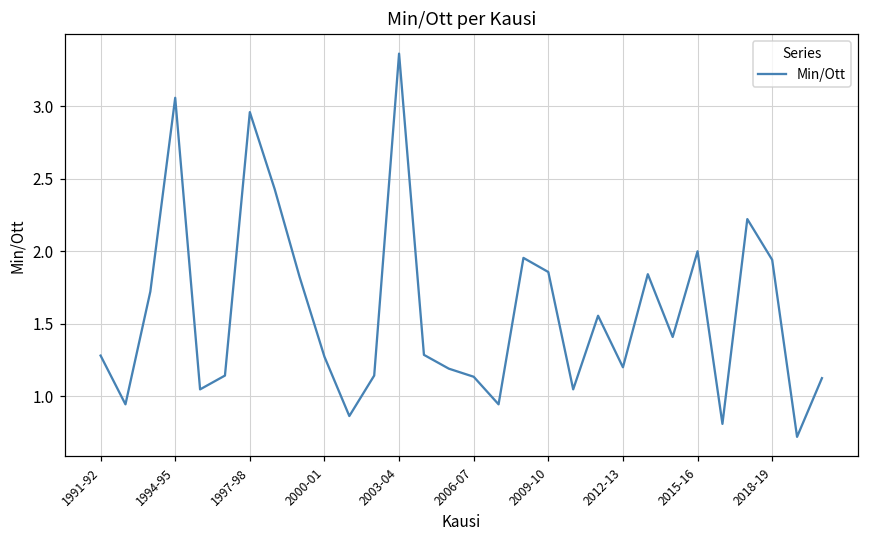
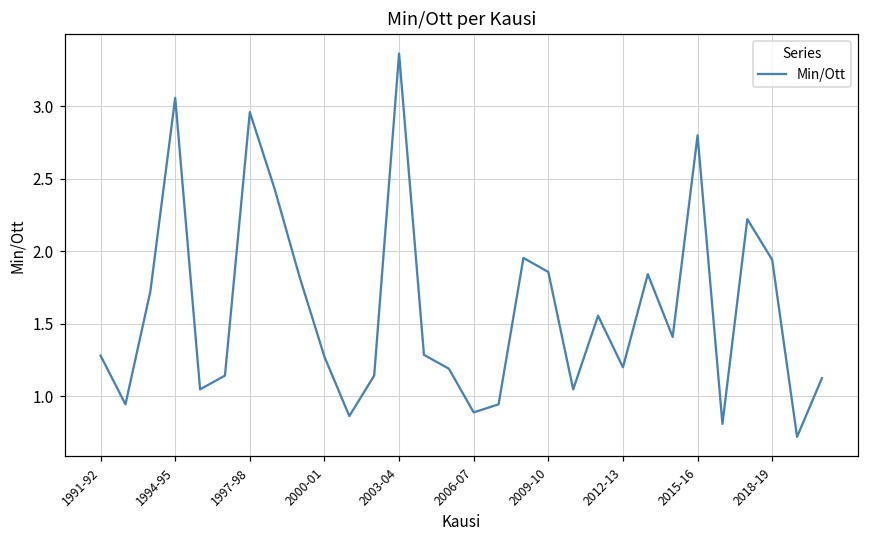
2006-07: 1.13 -> 0.89
2015-16: 2.0 -> 2.8
